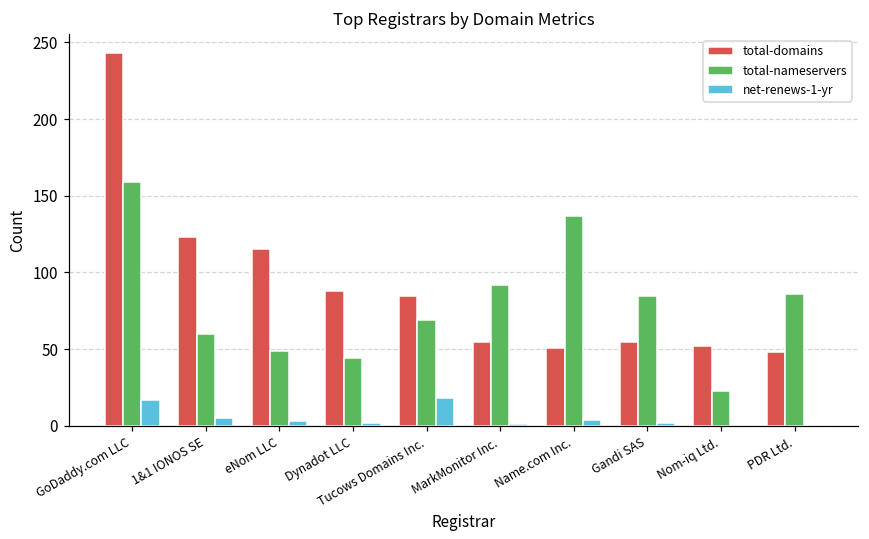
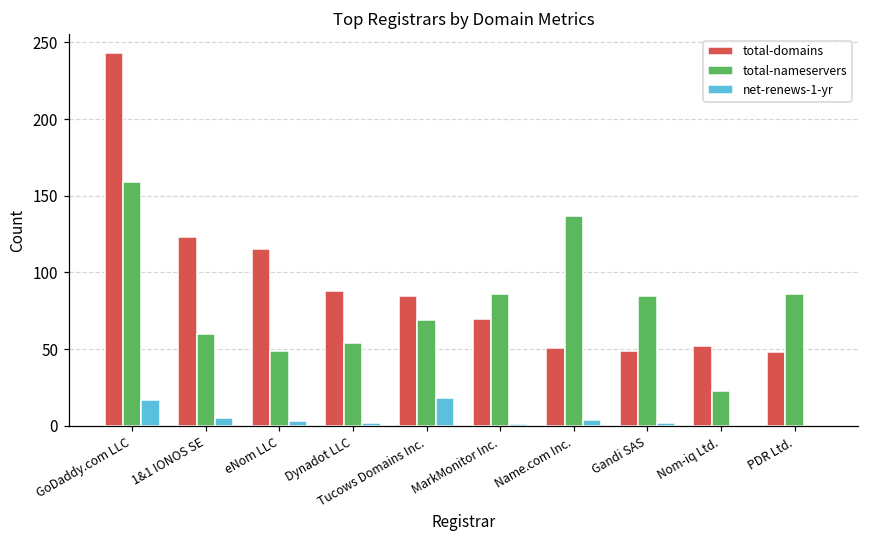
total-nameservers, Dynadot LLC: 44 -> 54
total-domains, MarkMonitor Inc.: 55 -> 70
total-nameservers, MarkMonitor Inc.: 92 -> 86
total-domains, Gandi SAS: 55 -> 49
